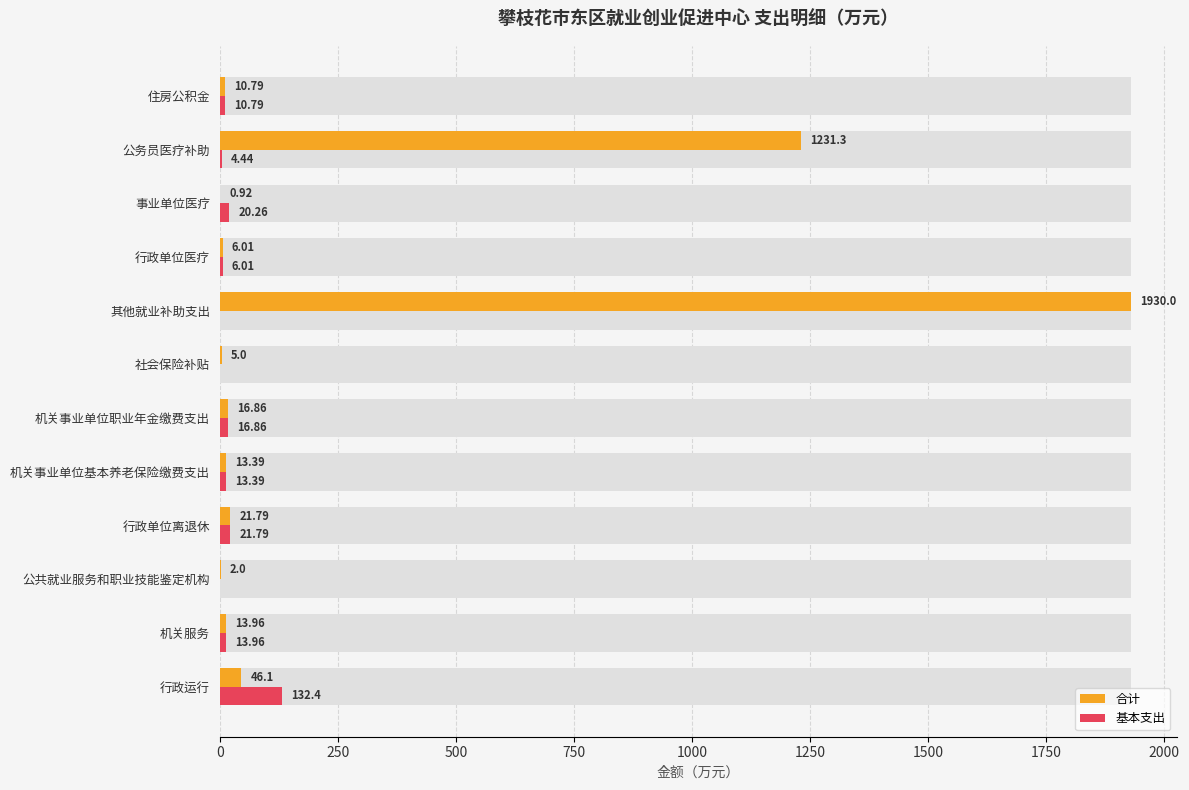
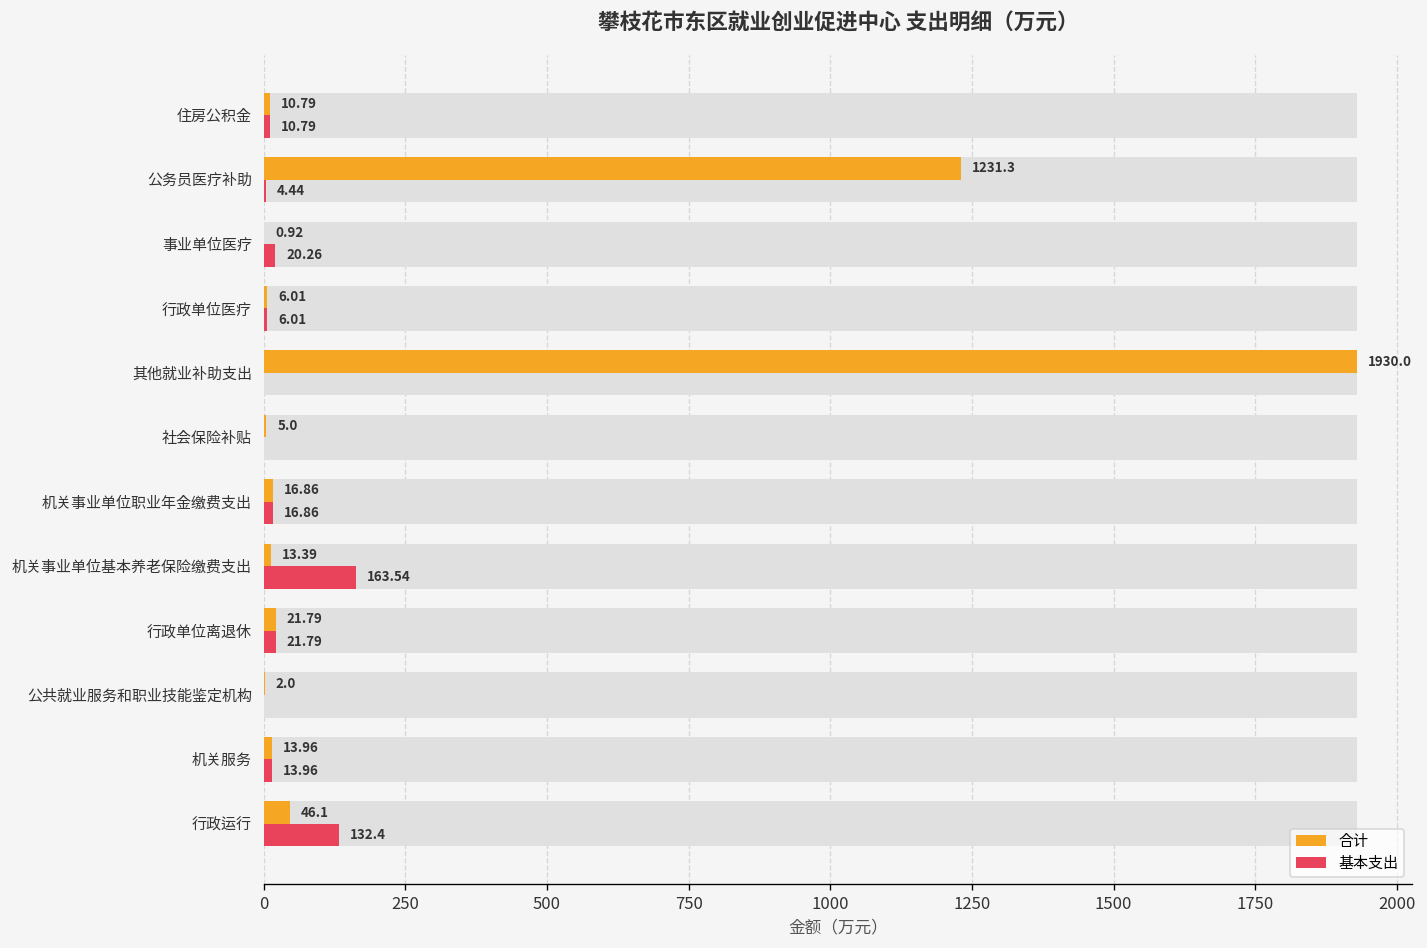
基本支出, 机关事业单位基本养老保险缴费支出: 13.39 -> 163.54
